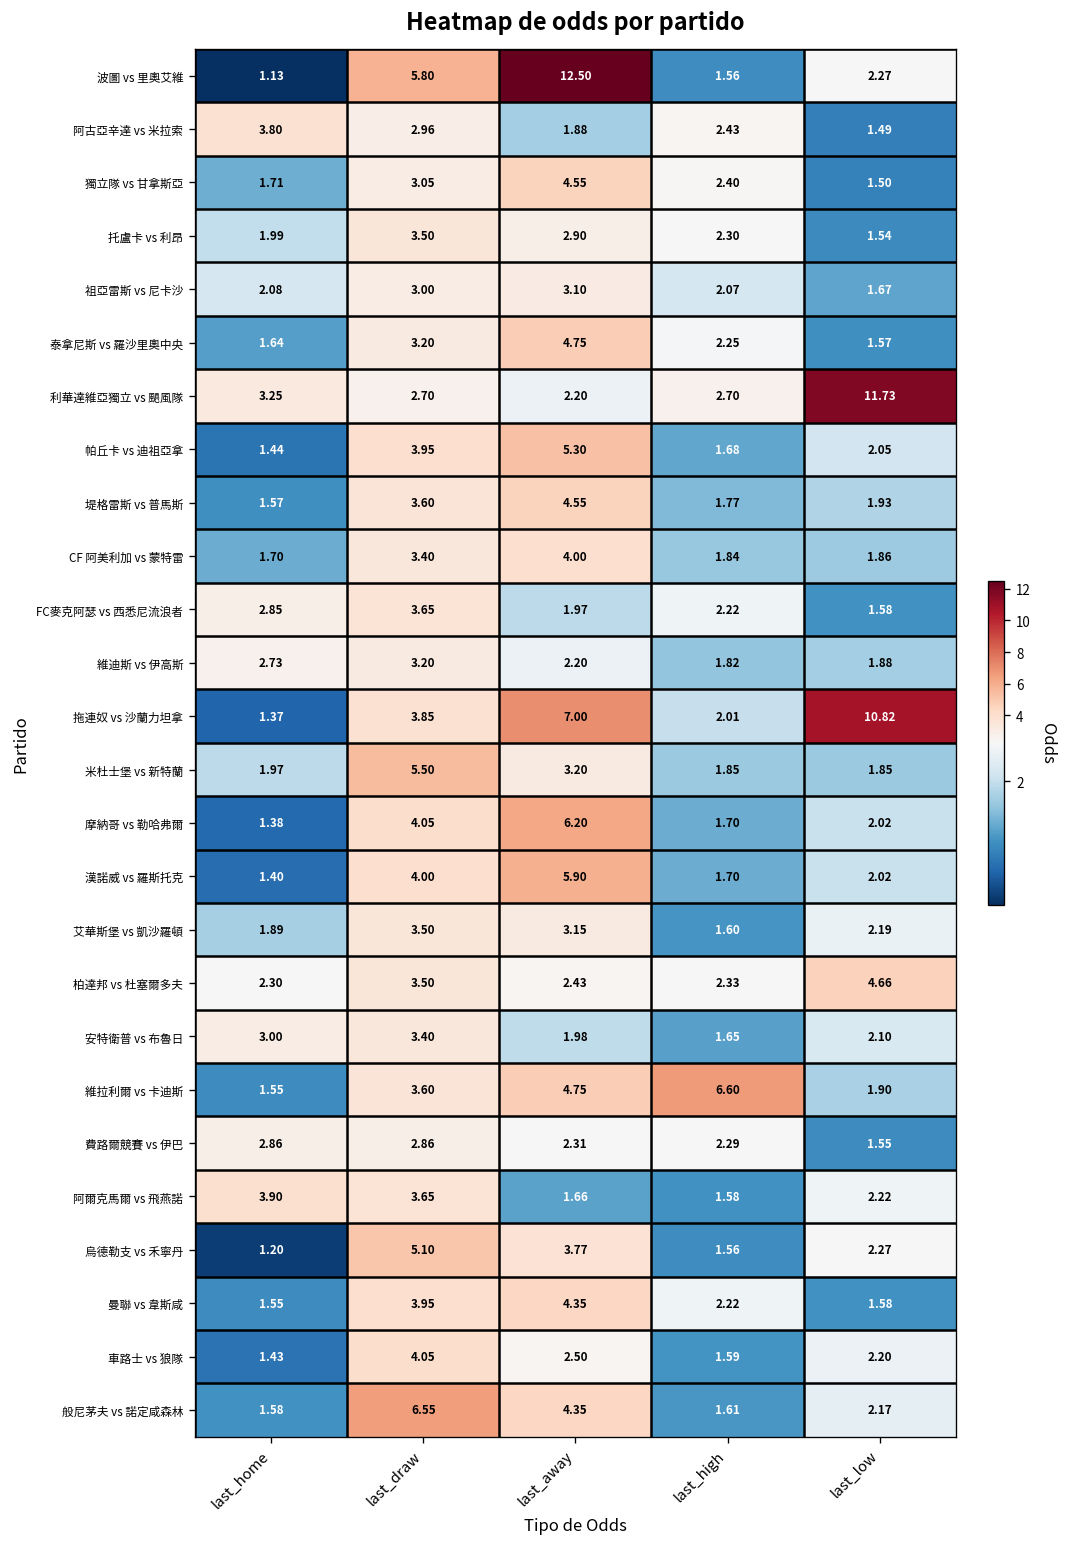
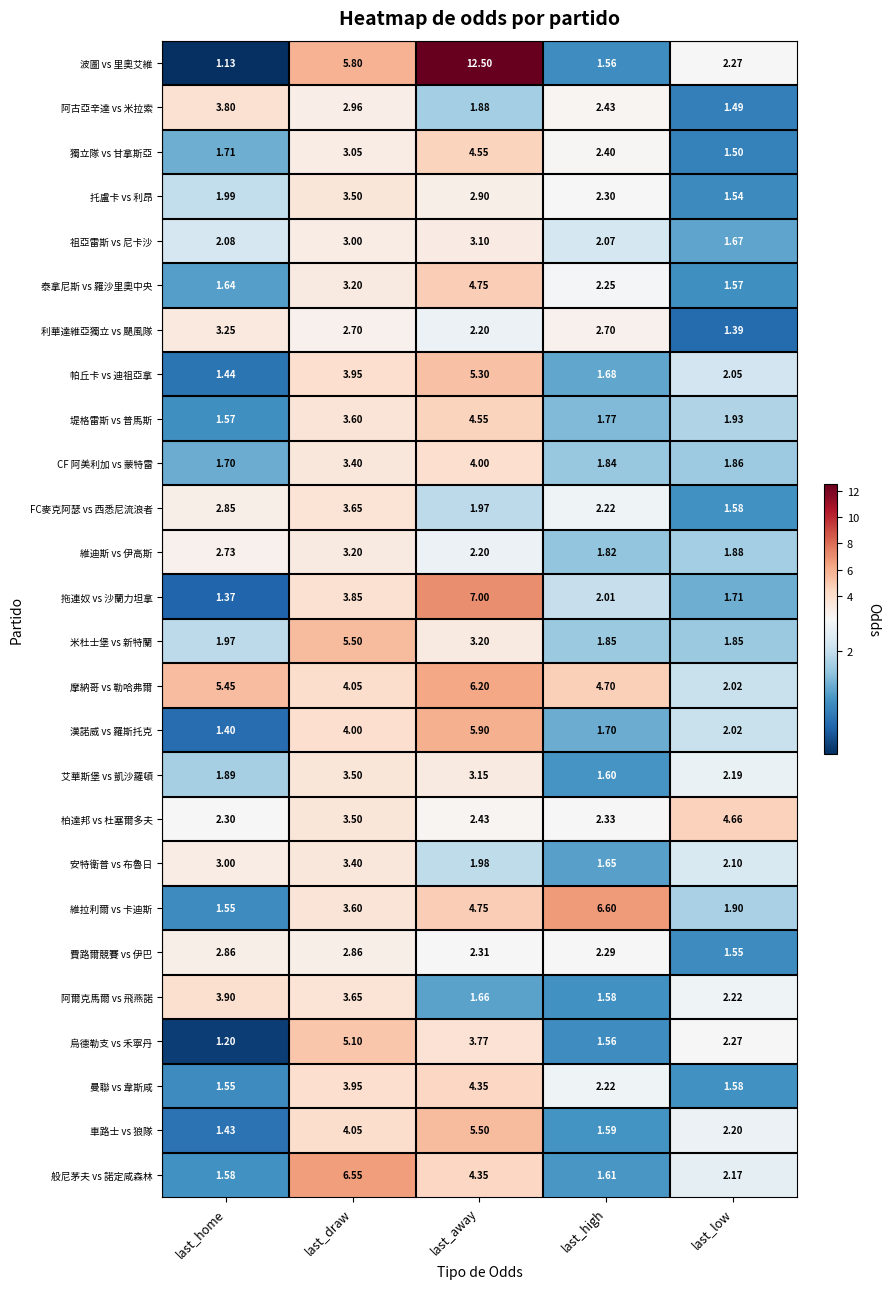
利華達維亞獨立 vs 颶風隊, last_low: 11.73 -> 1.39
拖連奴 vs 沙蘭力坦拿, last_low: 10.82 -> 1.71
摩納哥 vs 勒哈弗爾, last_home: 1.38 -> 5.45
摩納哥 vs 勒哈弗爾, last_high: 1.70 -> 4.70
車路士 vs 狼隊, last_away: 2.50 -> 5.50
